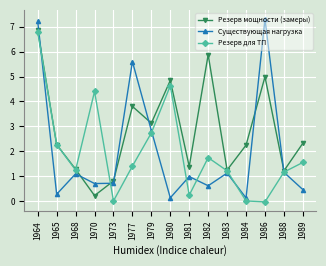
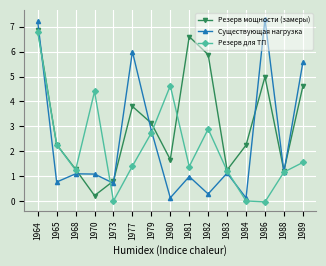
Существующая нагрузка, 1965: 0.3 -> 0.8
Существующая нагрузка, 1970: 0.7 -> 1.1
Существующая нагрузка, 1977: 5.6 -> 6.0
Резерв мощности (замеры), 1980: 4.8 -> 1.7
Резерв мощности (замеры), 1981: 1.4 -> 6.6
Резерв для ТП, 1981: 0.2 -> 1.4
Существующая нагрузка, 1982: 0.6 -> 0.3
Резерв для ТП, 1982: 1.7 -> 2.9
Резерв мощности (замеры), 1989: 2.3 -> 4.6
Существующая нагрузка, 1989: 0.5 -> 5.6
